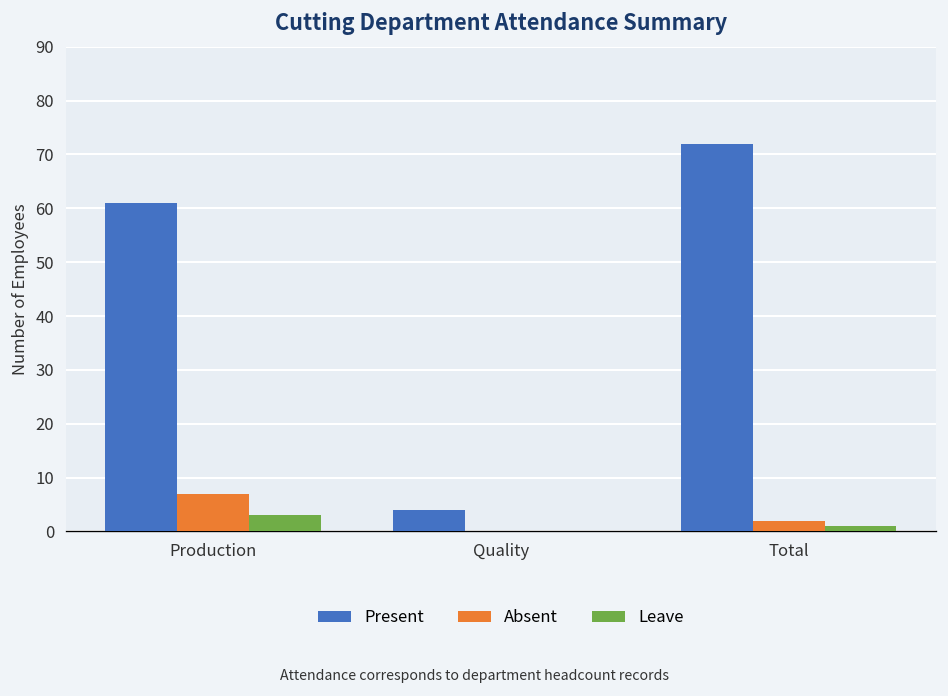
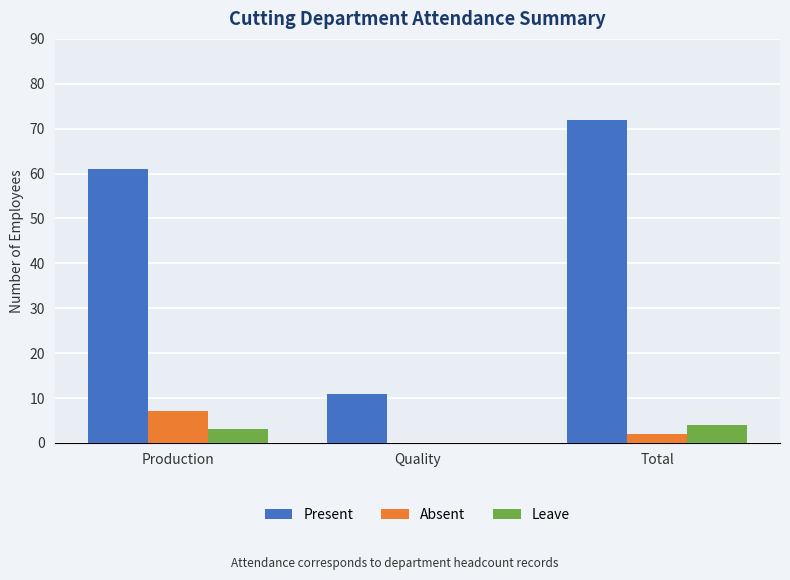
Present, Quality: 4 -> 11
Leave, Total: 1 -> 4
